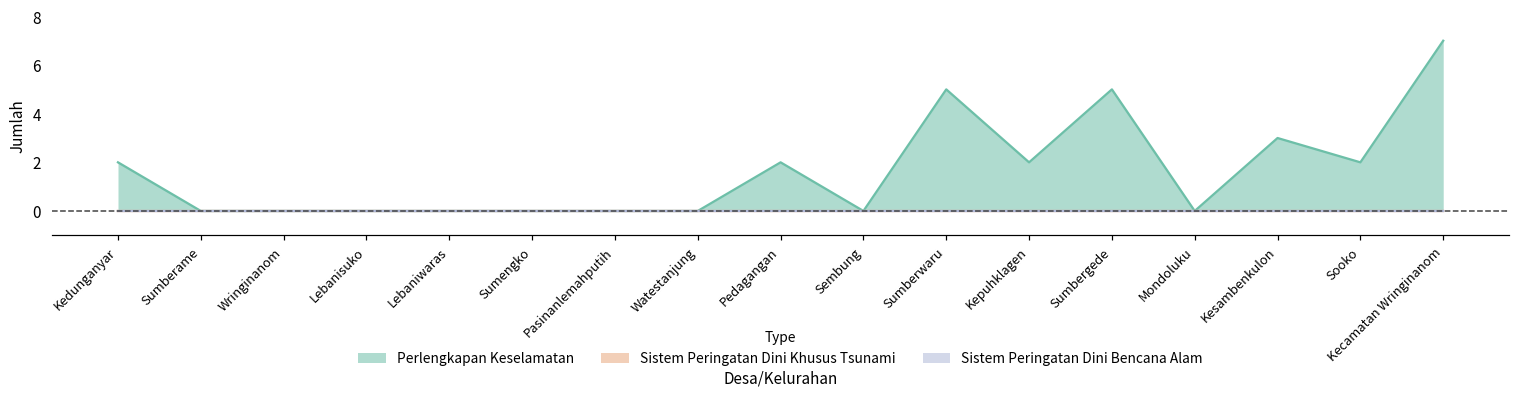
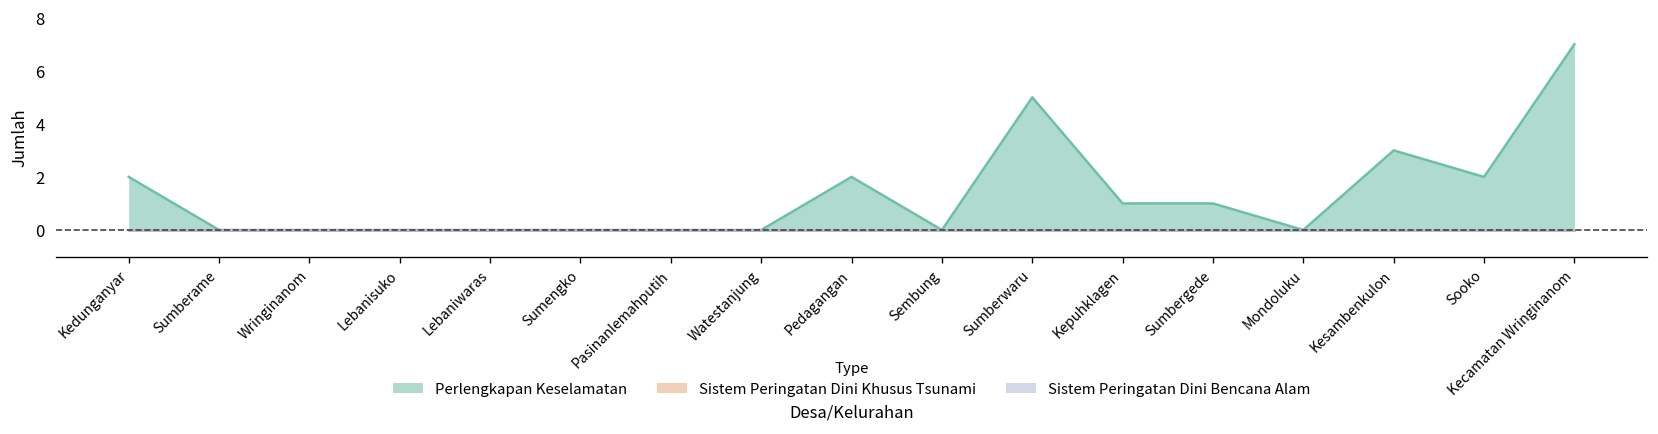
Perlengkapan Keselamatan, Kepuhklagen: 2 -> 1
Perlengkapan Keselamatan, Sumbergede: 5 -> 1
